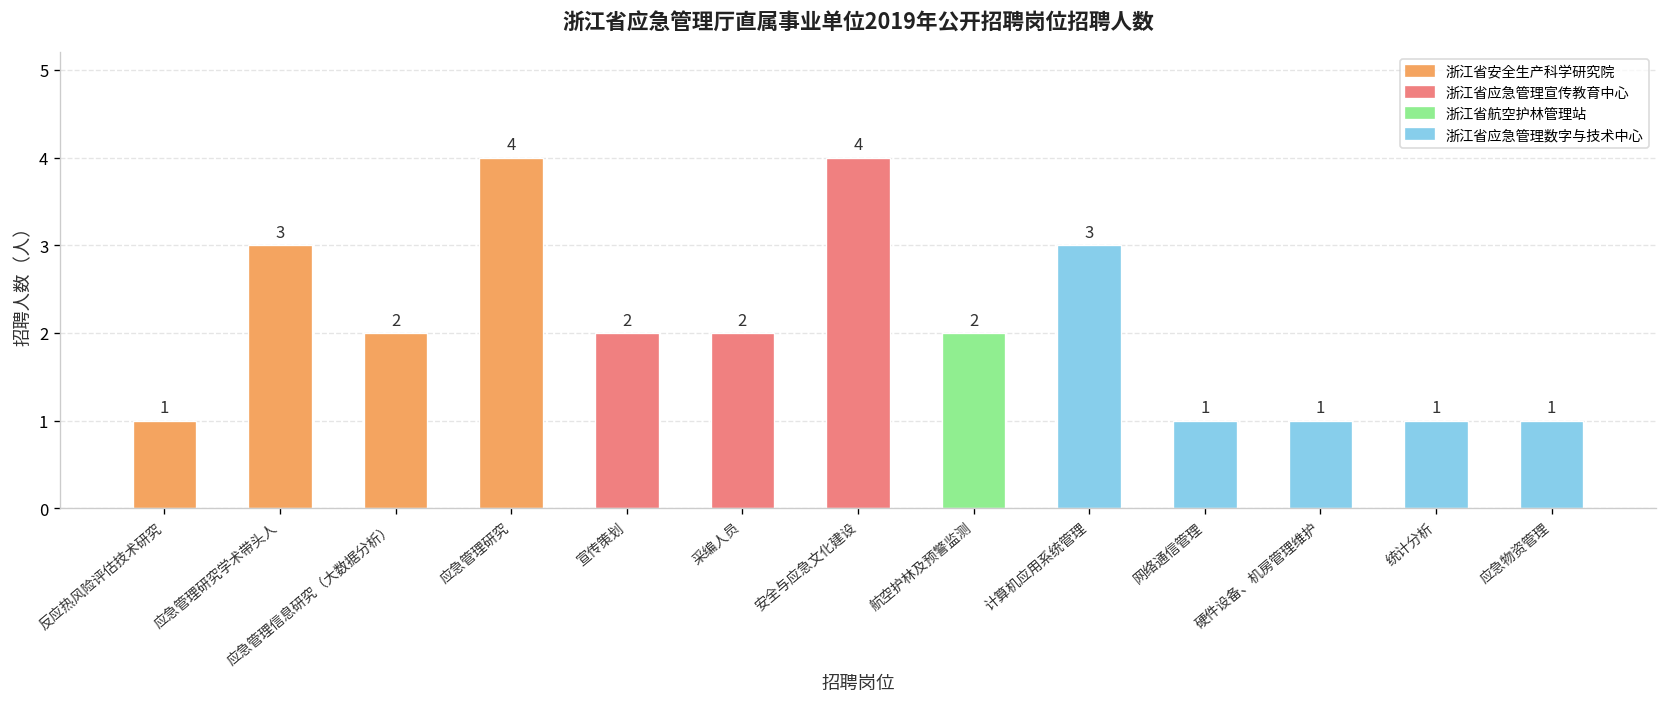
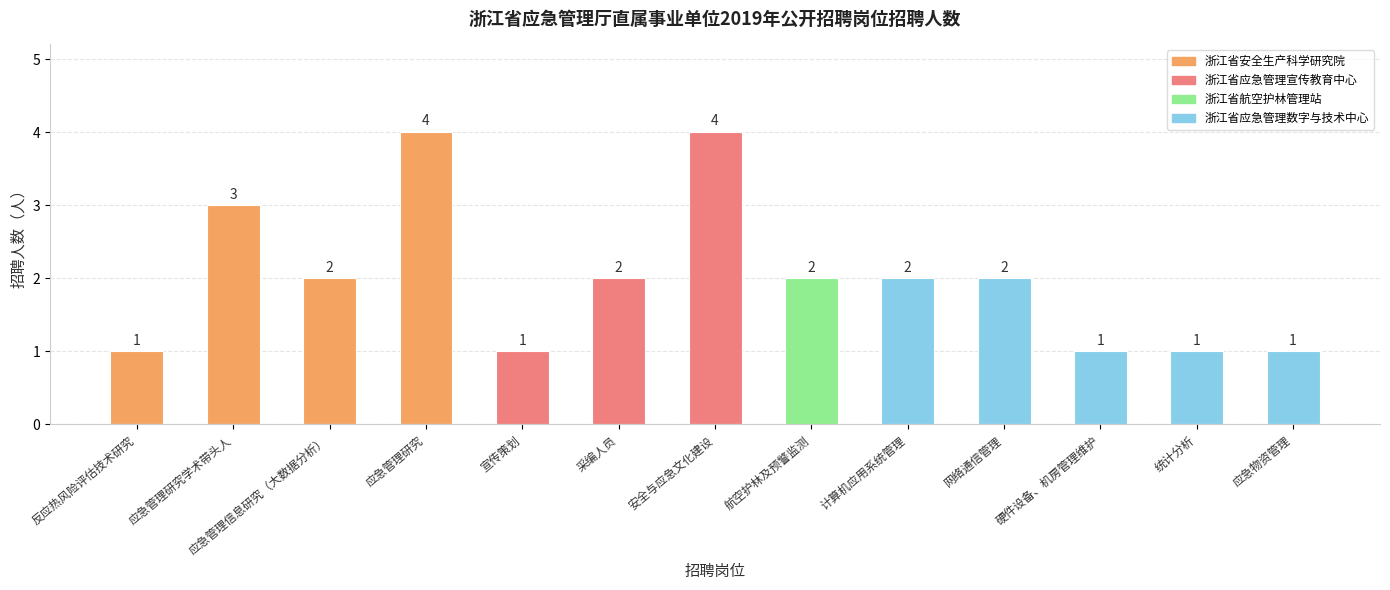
宣传策划: 2 -> 1
计算机应用系统管理: 3 -> 2
网络通信管理: 1 -> 2
